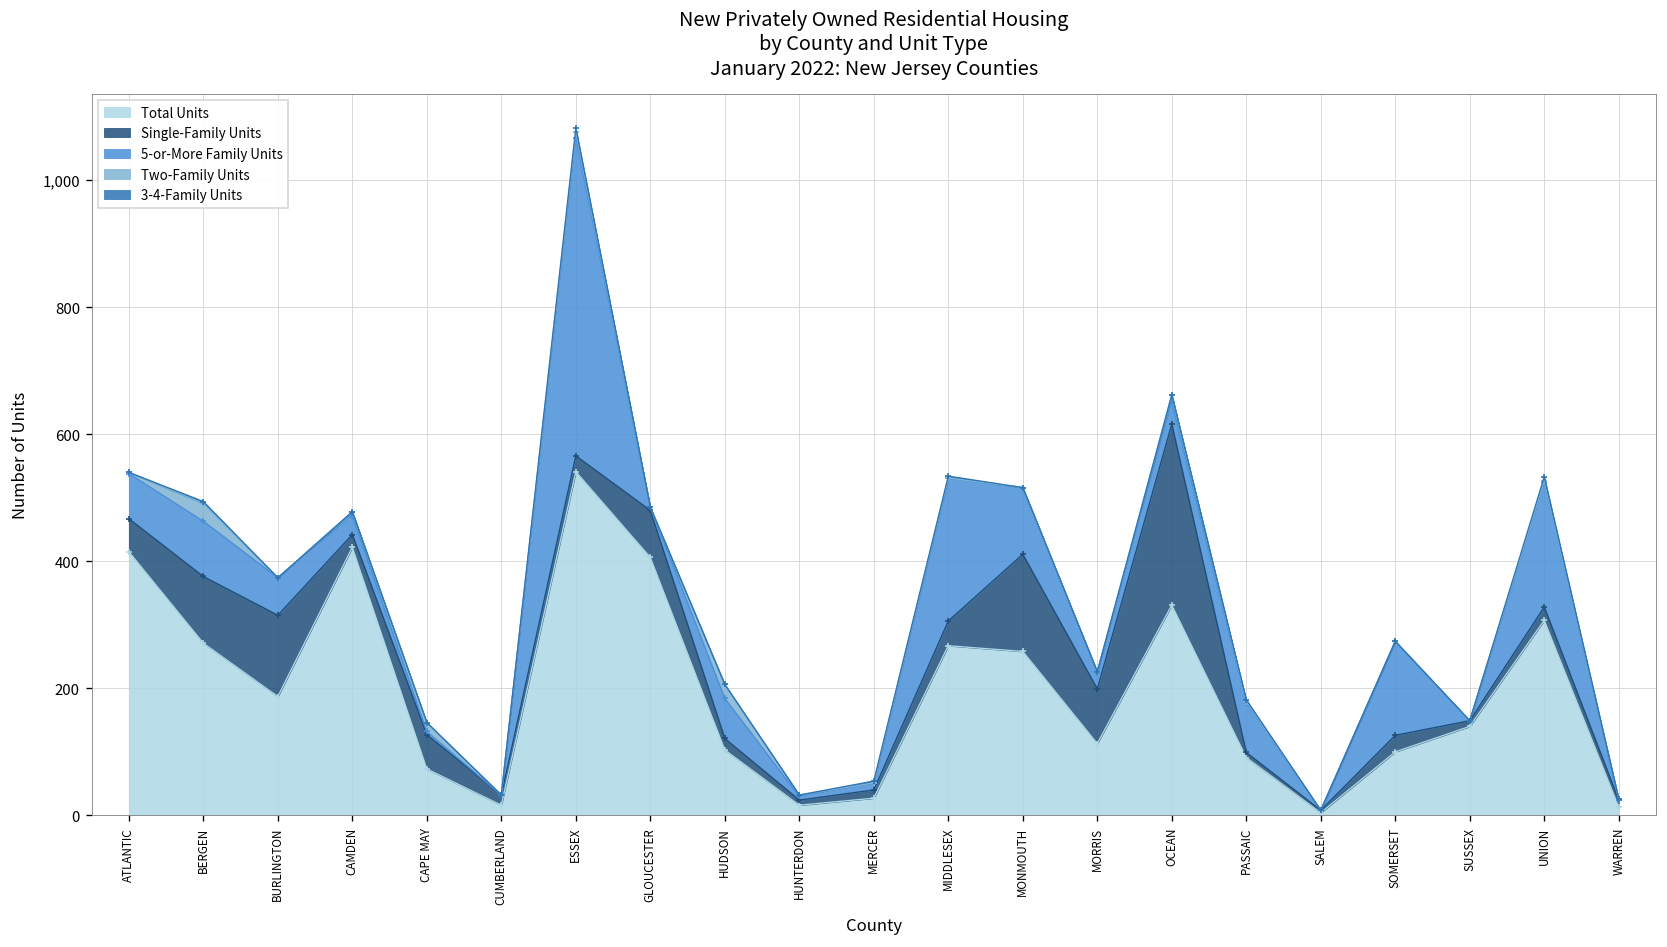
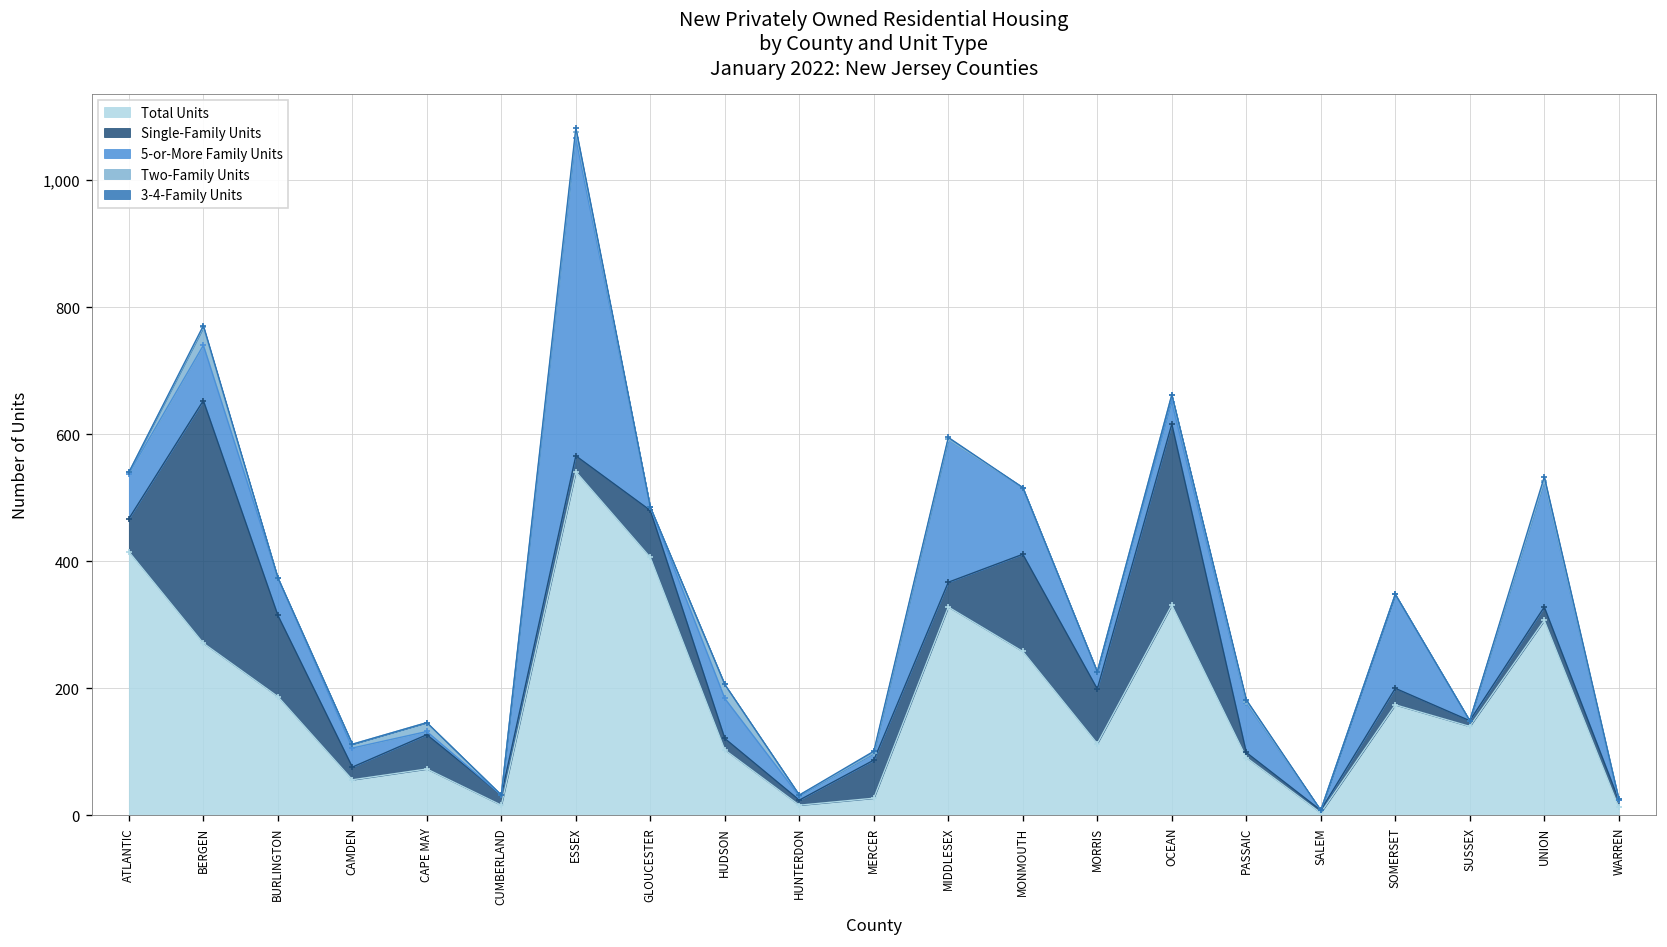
Single-Family Units, BERGEN: 110 -> 380
Total Units, CAMDEN: 420 -> 60
Single-Family Units, MERCER: 10 -> 60
Total Units, MIDDLESEX: 270 -> 330
Total Units, SOMERSET: 100 -> 170
